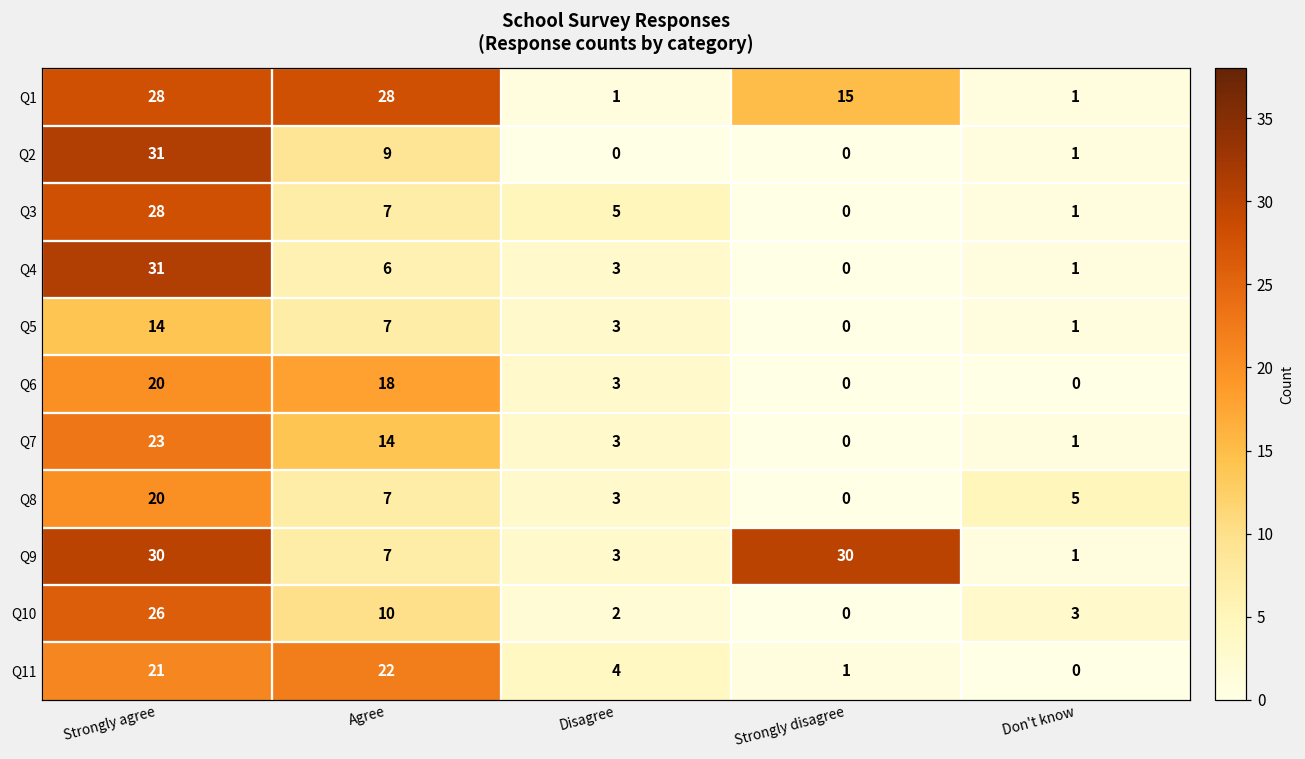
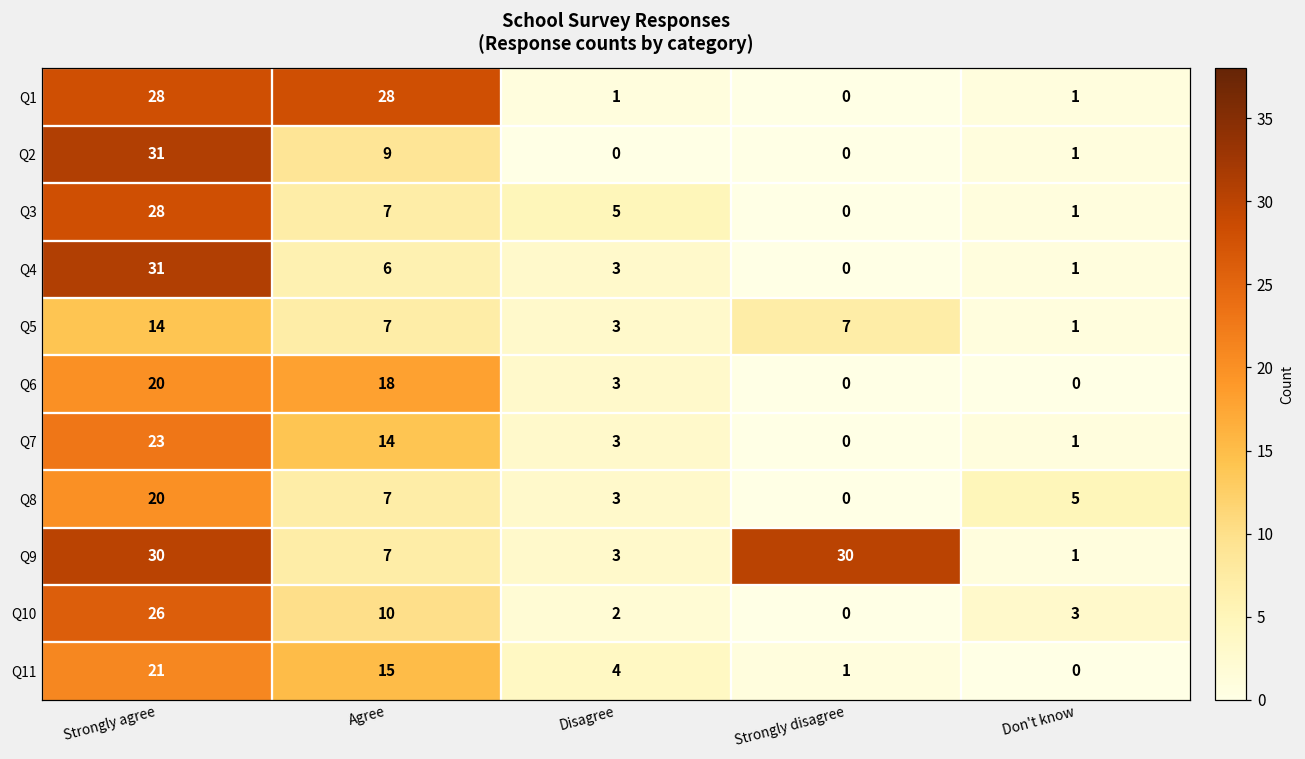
Q1, Strongly disagree: 15 -> 0
Q5, Strongly disagree: 0 -> 7
Q11, Agree: 22 -> 15
